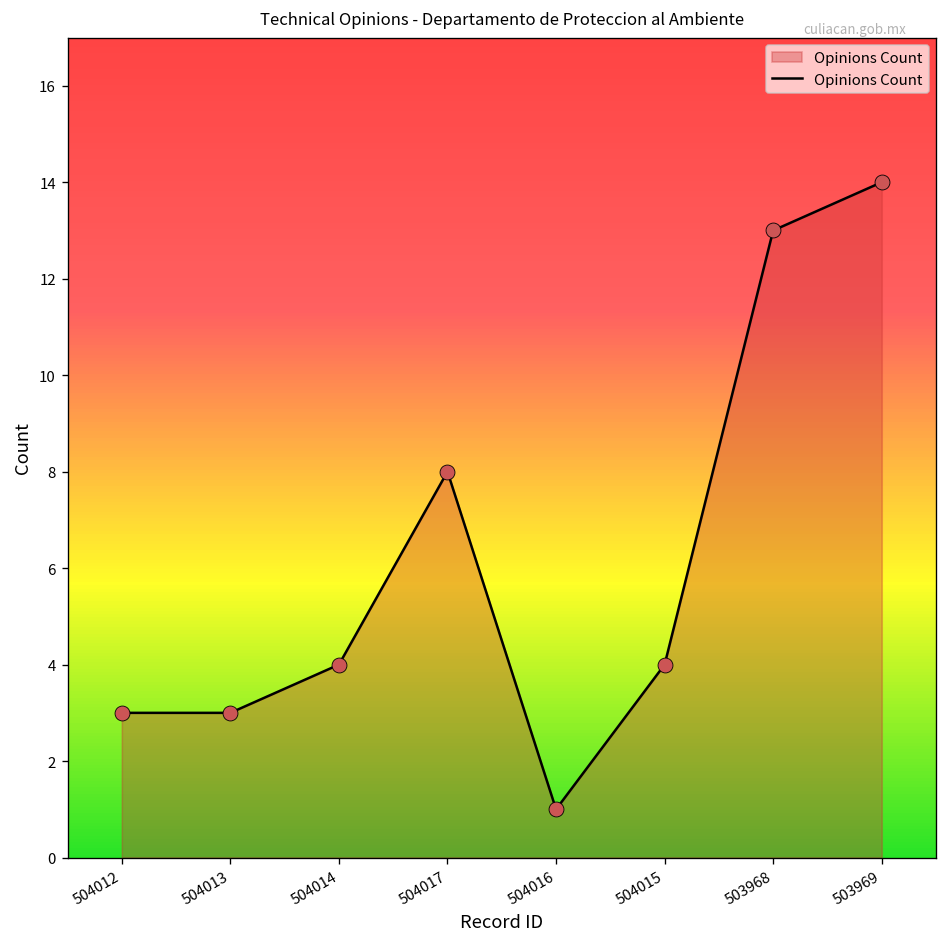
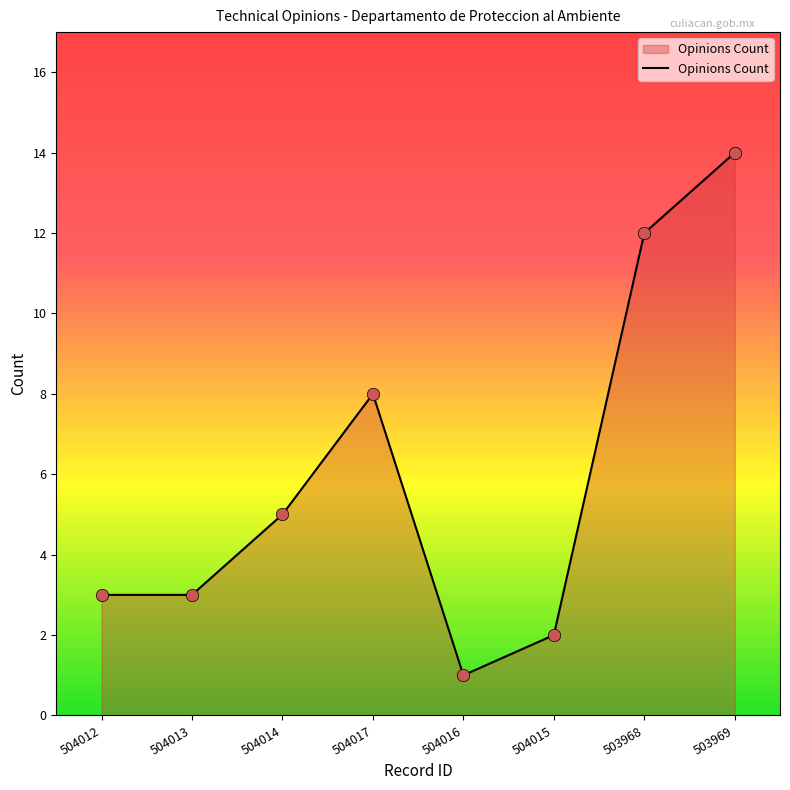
504014: 4 -> 5
504015: 4 -> 2
503968: 13 -> 12
